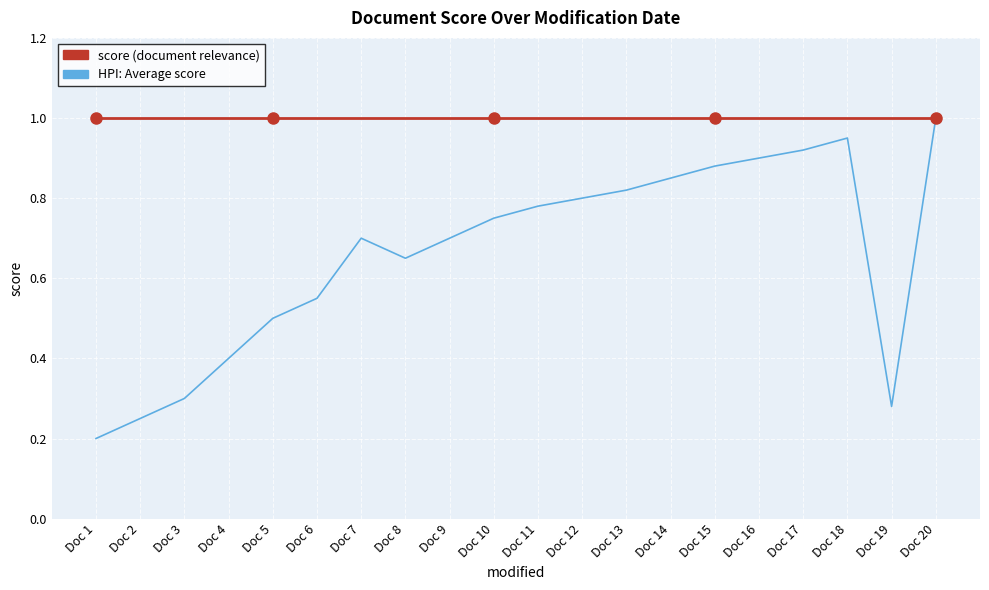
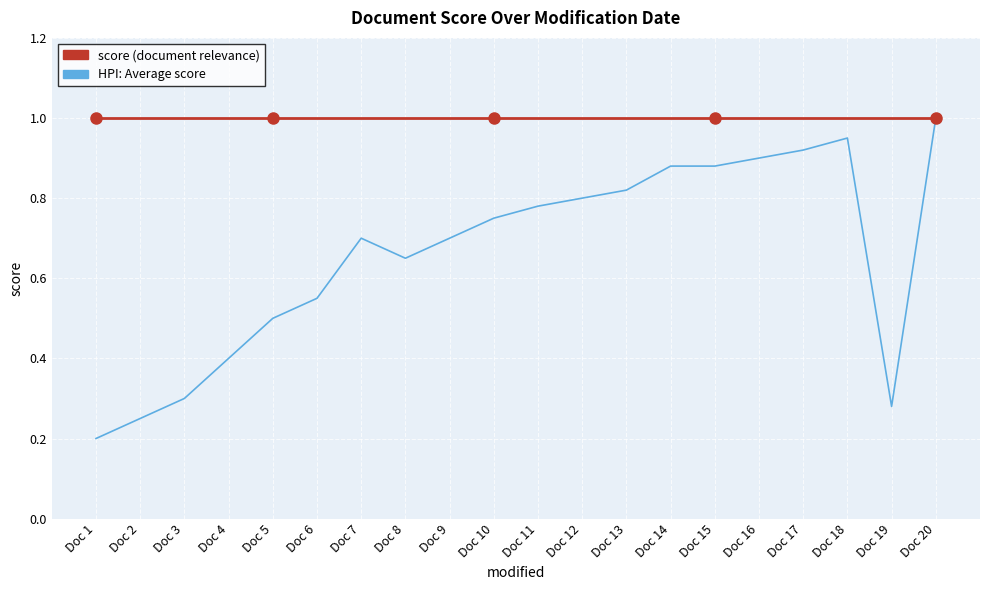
HPI: Average score, Doc 14: 0.85 -> 0.88
